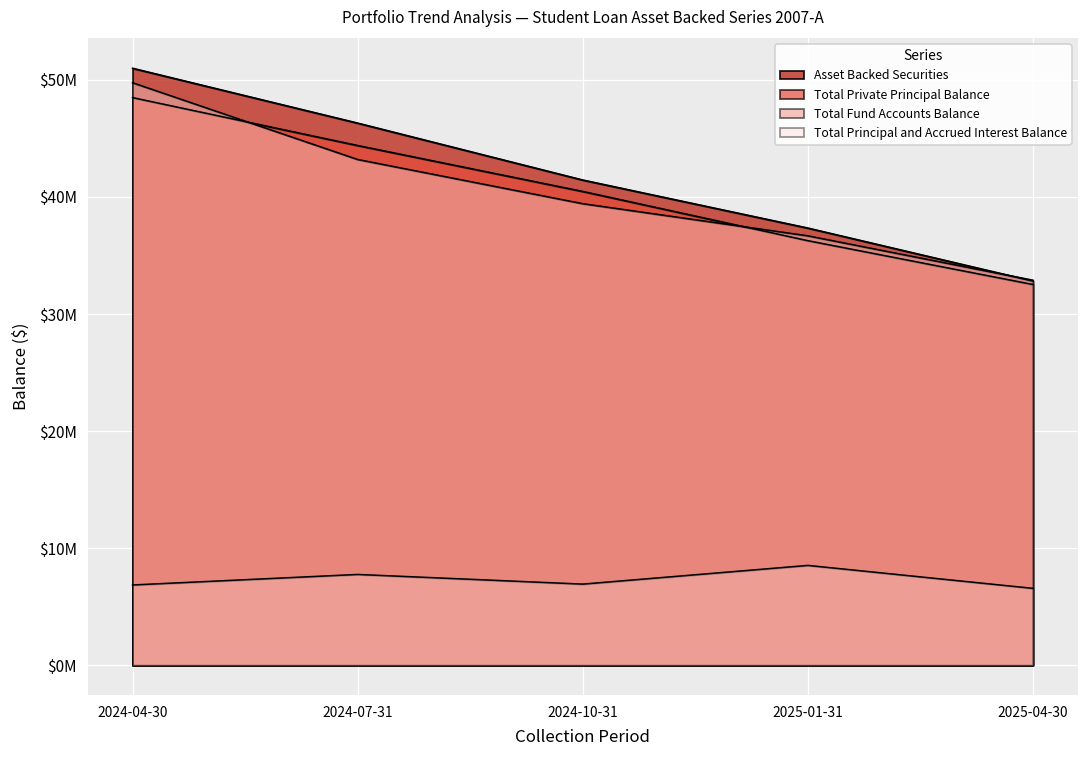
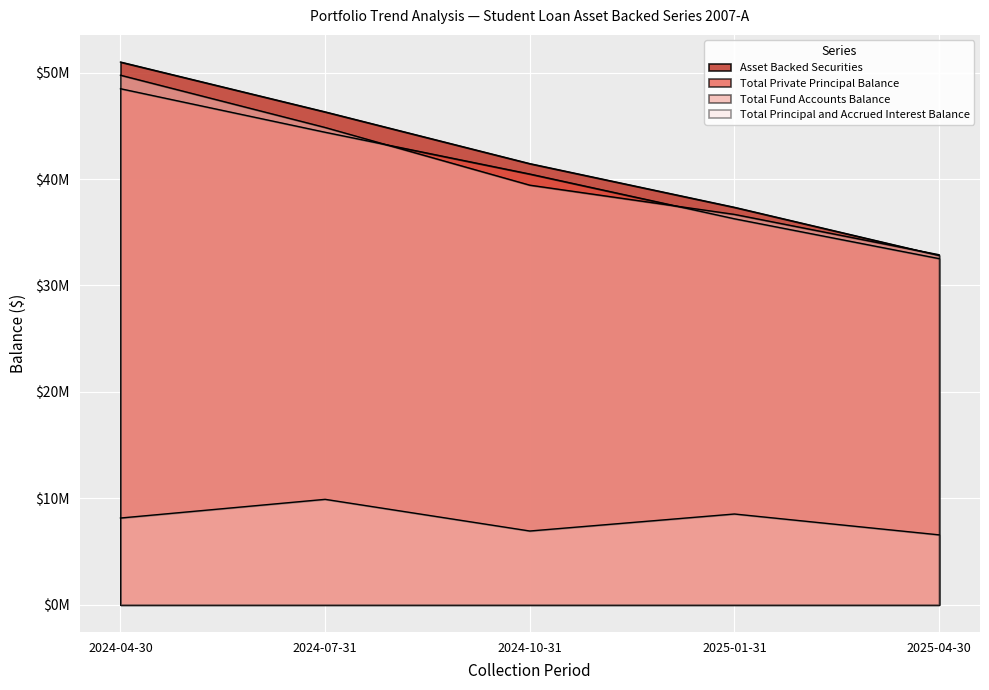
Total Fund Accounts Balance, 2024-04-30: $6900000 -> $8200000
Total Fund Accounts Balance, 2024-07-31: $7800000 -> $9900000
Total Principal and Accrued Interest Balance, 2024-07-31: $43200000 -> $44800000
